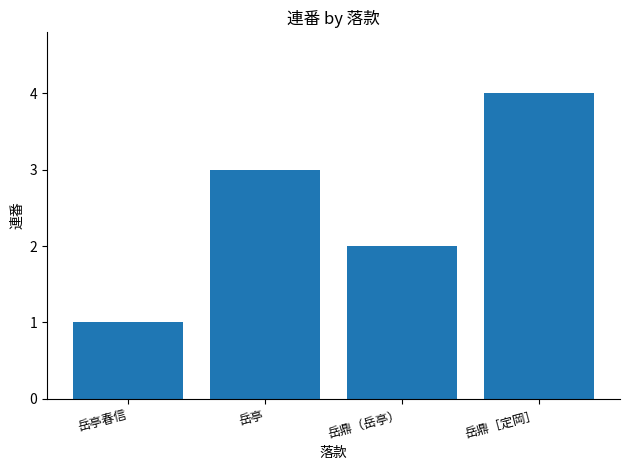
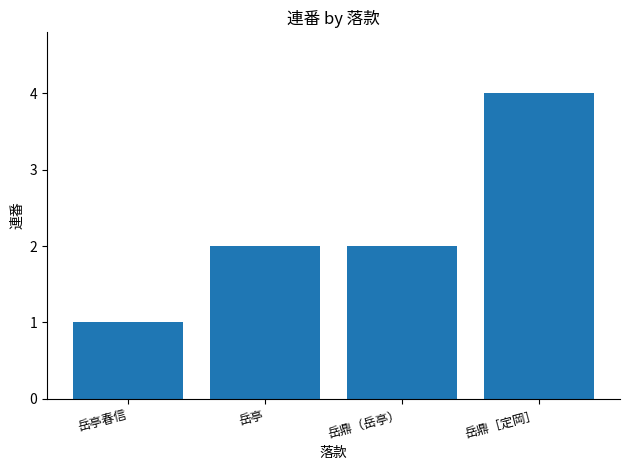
岳亭: 3 -> 2
